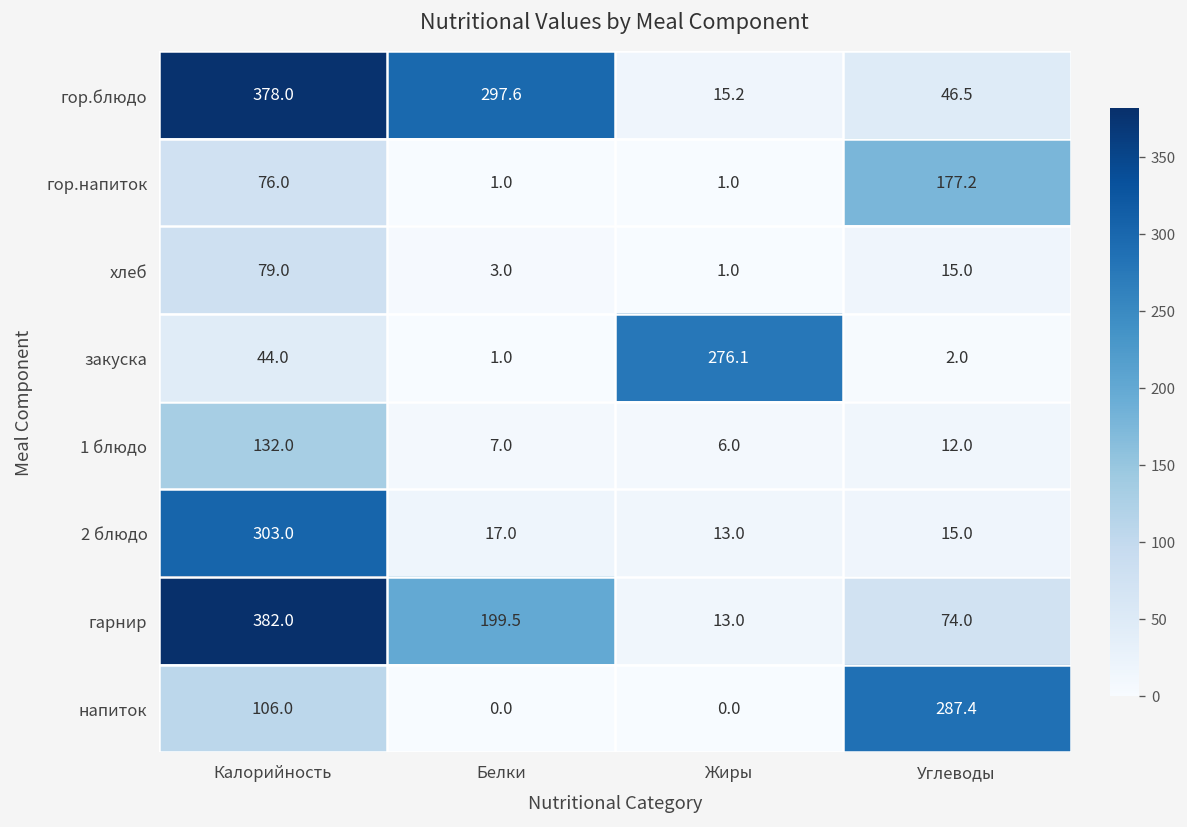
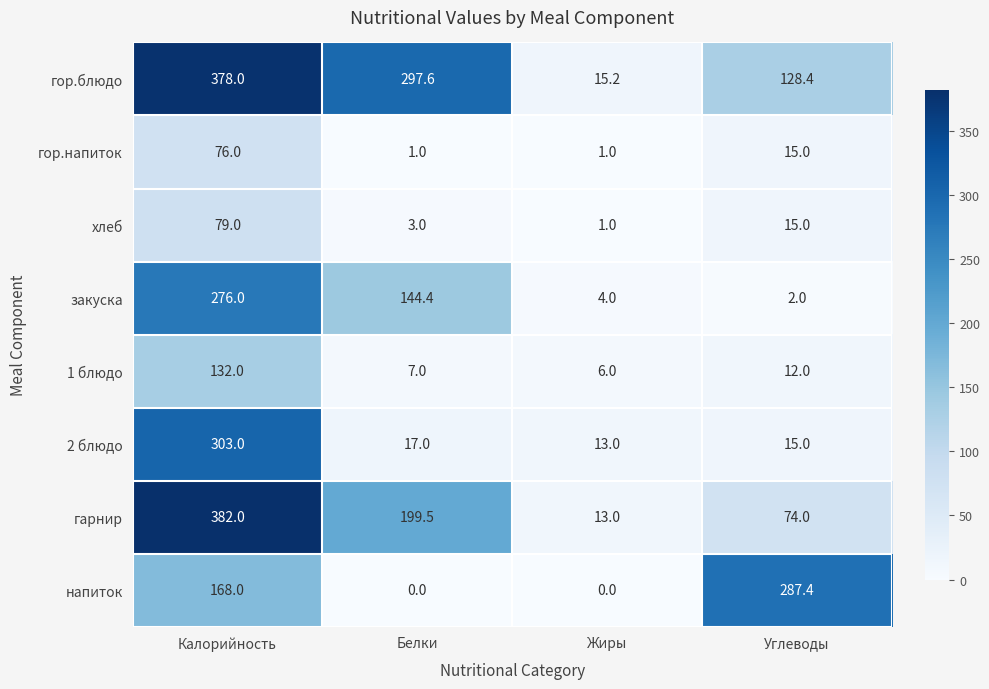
гор.блюдо, Углеводы: 46.5 -> 128.4
гор.напиток, Углеводы: 177.2 -> 15.0
закуска, Калорийность: 44.0 -> 276.0
закуска, Белки: 1.0 -> 144.4
закуска, Жиры: 276.1 -> 4.0
напиток, Калорийность: 106.0 -> 168.0
